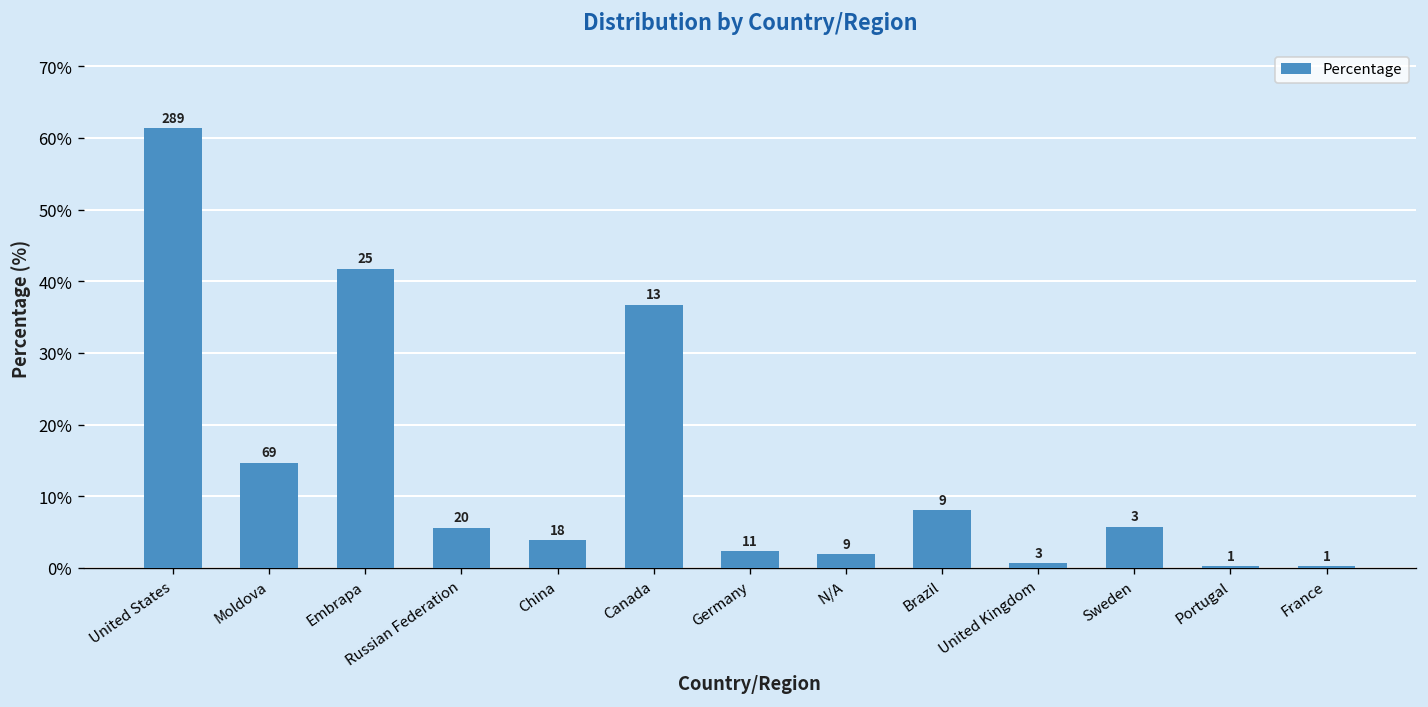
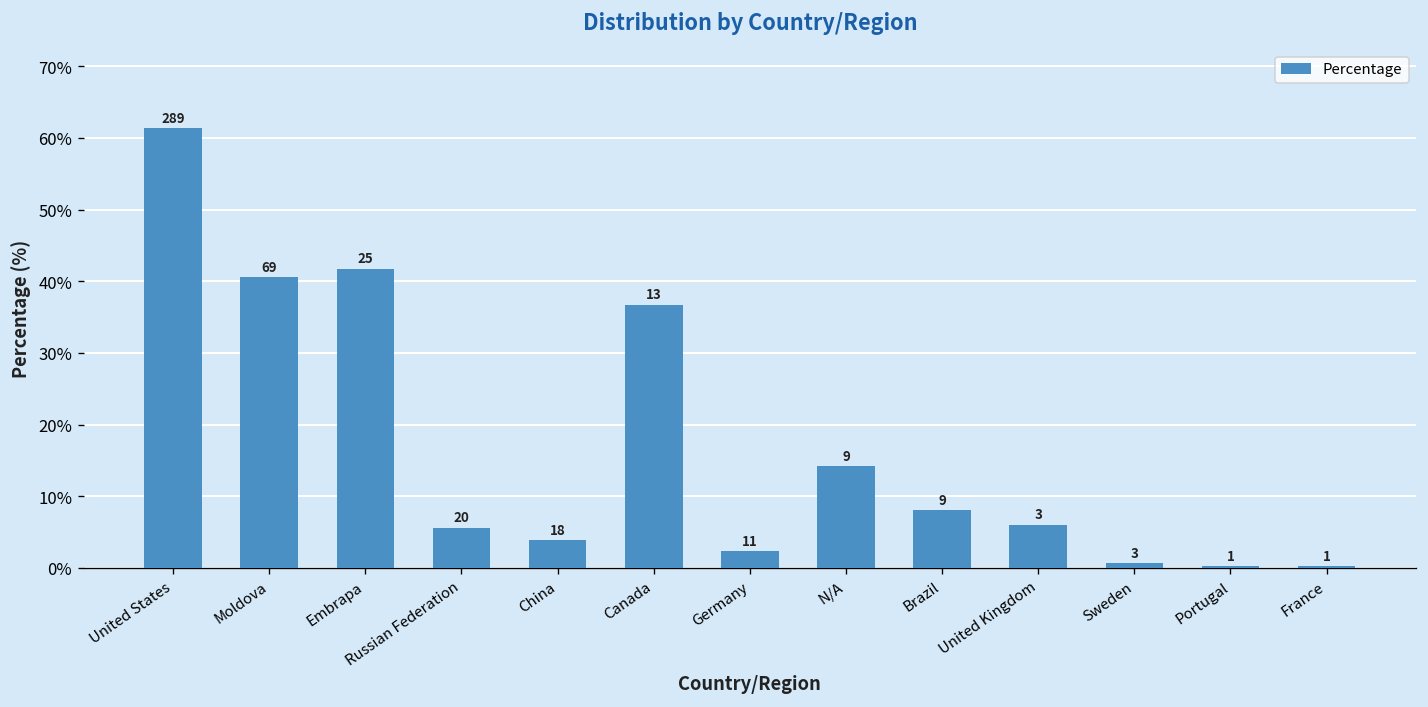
Moldova: 15% -> 41%
N/A: 2% -> 14%
United Kingdom: 1% -> 6%
Sweden: 6% -> 1%
